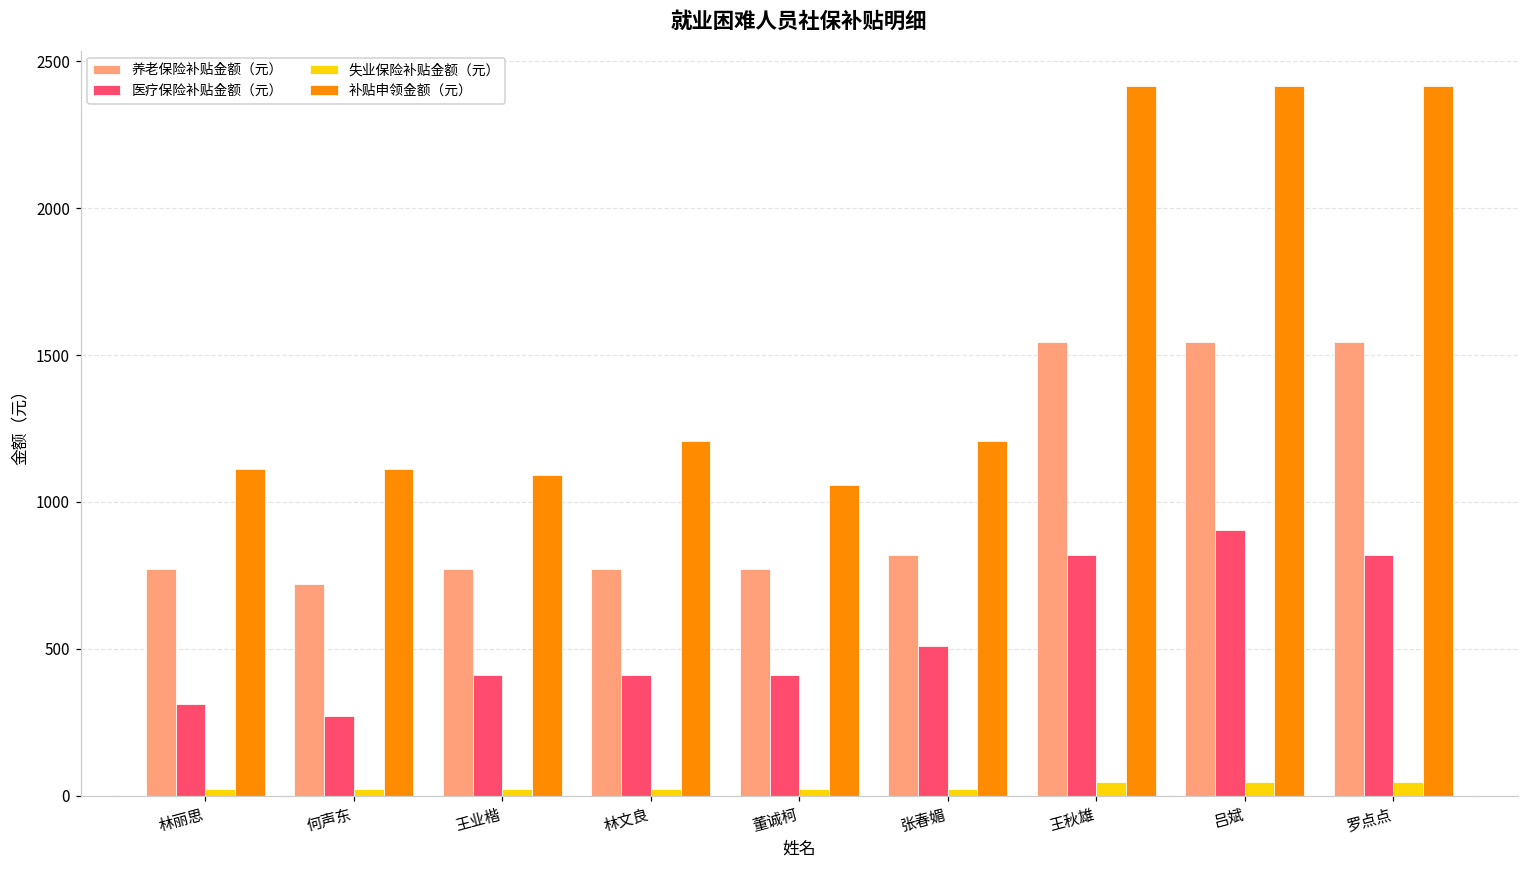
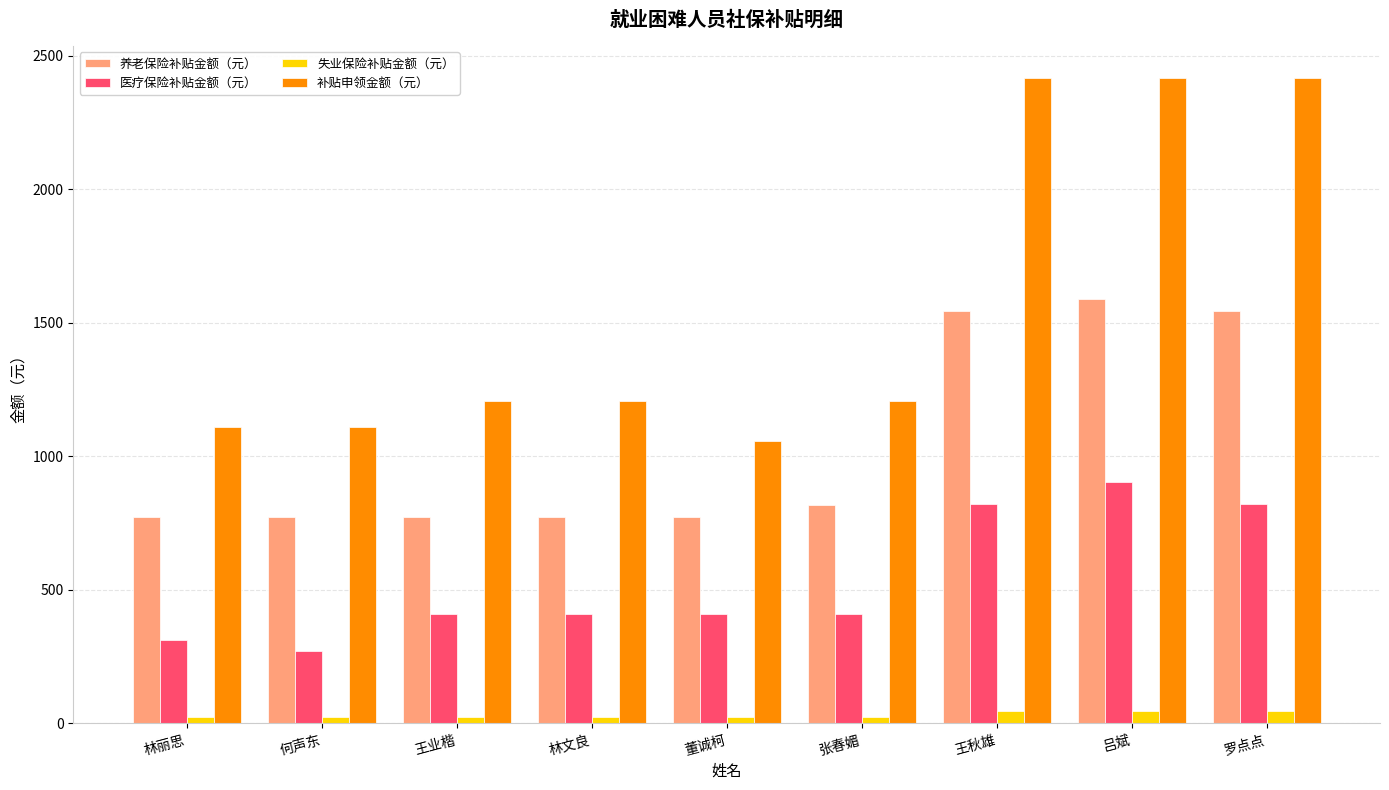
养老保险补贴金额（元）, 何声东: 720 -> 770
补贴申领金额（元）, 王业楷: 1090 -> 1210
医疗保险补贴金额（元）, 张春媚: 510 -> 410
养老保险补贴金额（元）, 吕斌: 1550 -> 1590
